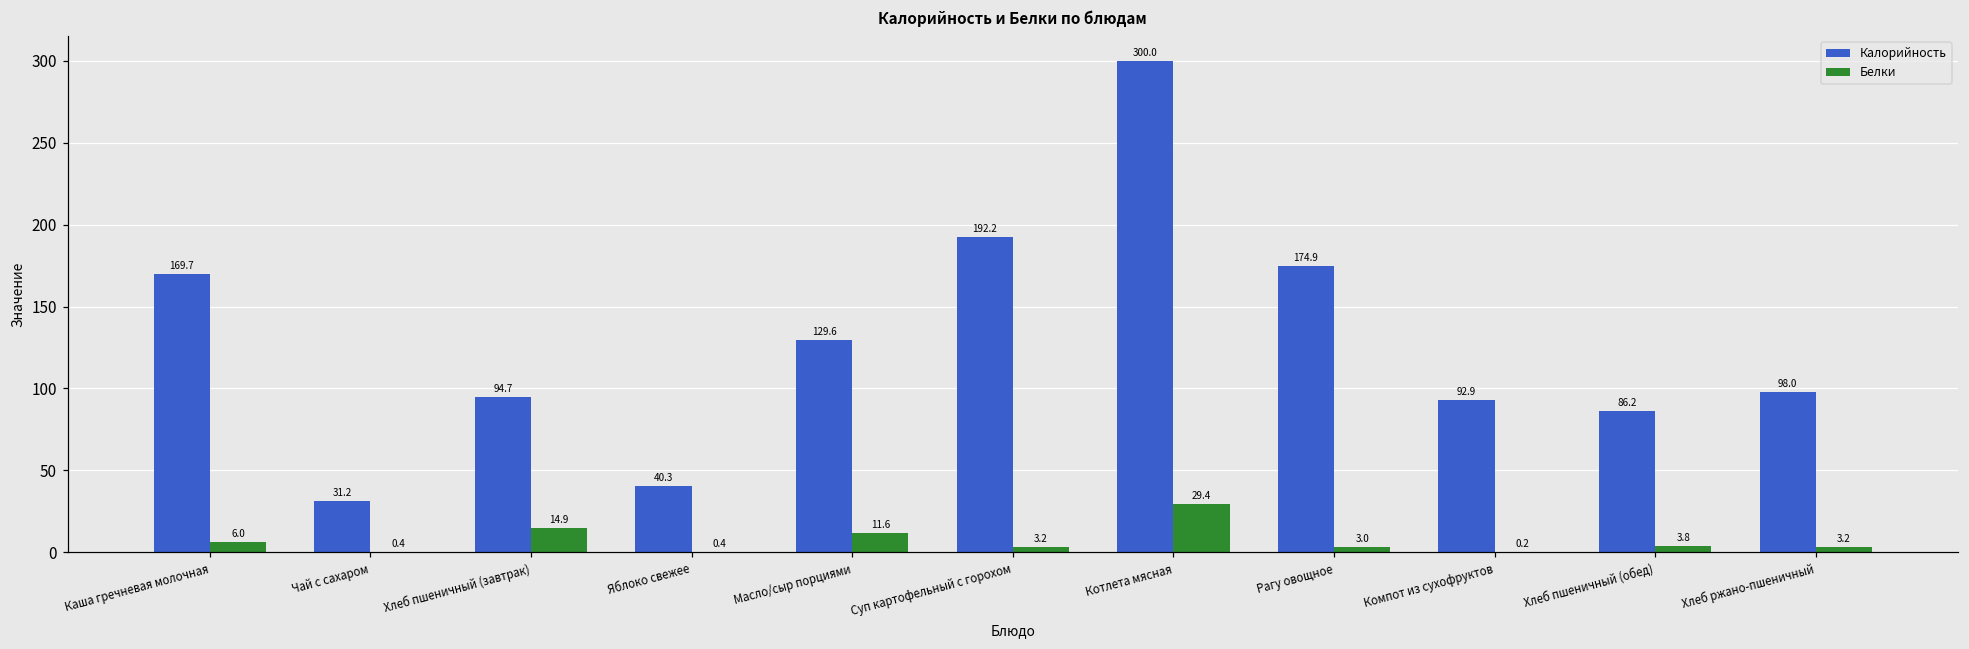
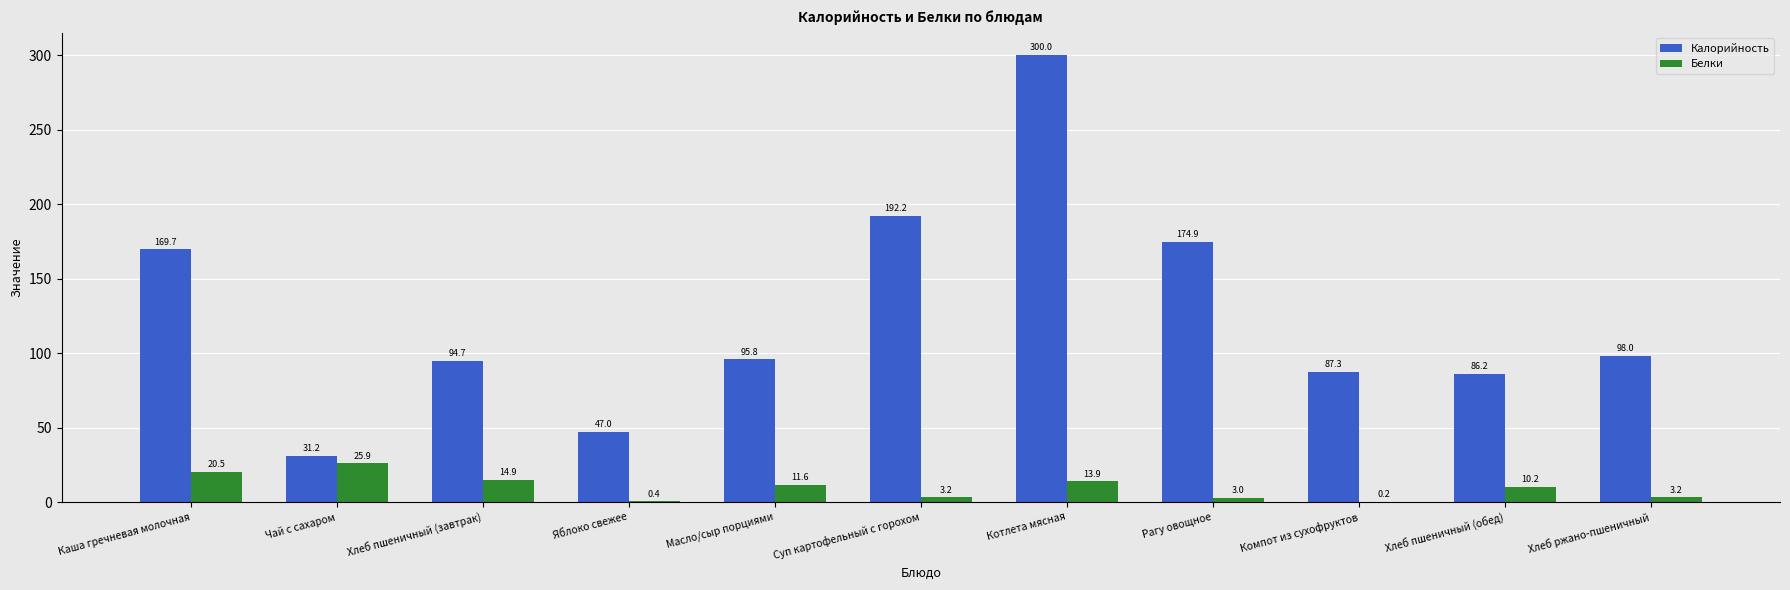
Белки, Каша гречневая молочная: 6.0 -> 20.5
Белки, Чай с сахаром: 0.4 -> 25.9
Калорийность, Яблоко свежее: 40.3 -> 47.0
Калорийность, Масло/сыр порциями: 129.6 -> 95.8
Белки, Котлета мясная: 29.4 -> 13.9
Калорийность, Компот из сухофруктов: 92.9 -> 87.3
Белки, Хлеб пшеничный (обед): 3.8 -> 10.2
